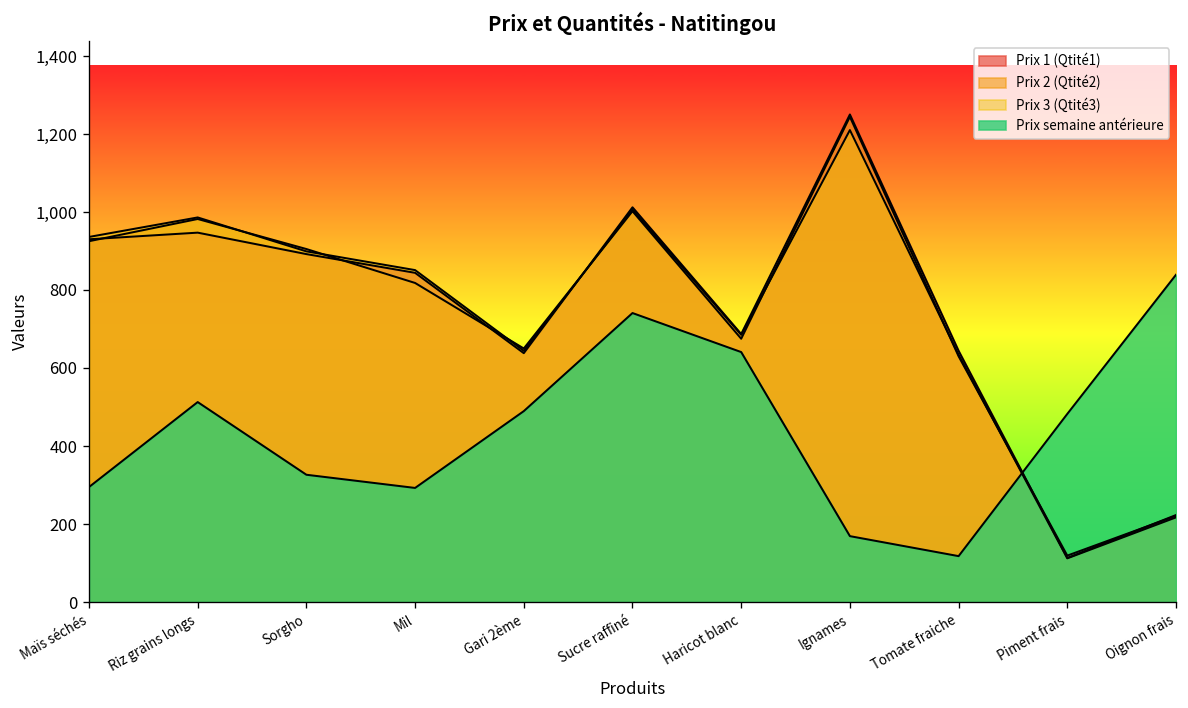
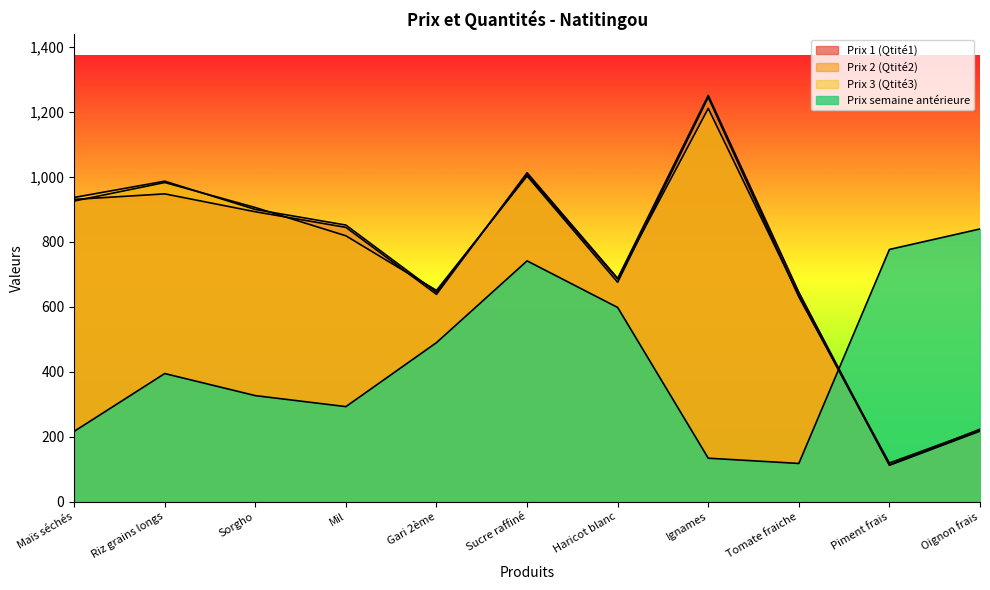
Prix semaine antérieure, Maïs séchés: 290 -> 220
Prix semaine antérieure, Riz grains longs: 510 -> 390
Prix semaine antérieure, Haricot blanc: 640 -> 600
Prix semaine antérieure, Ignames: 170 -> 130
Prix semaine antérieure, Piment frais: 480 -> 780
